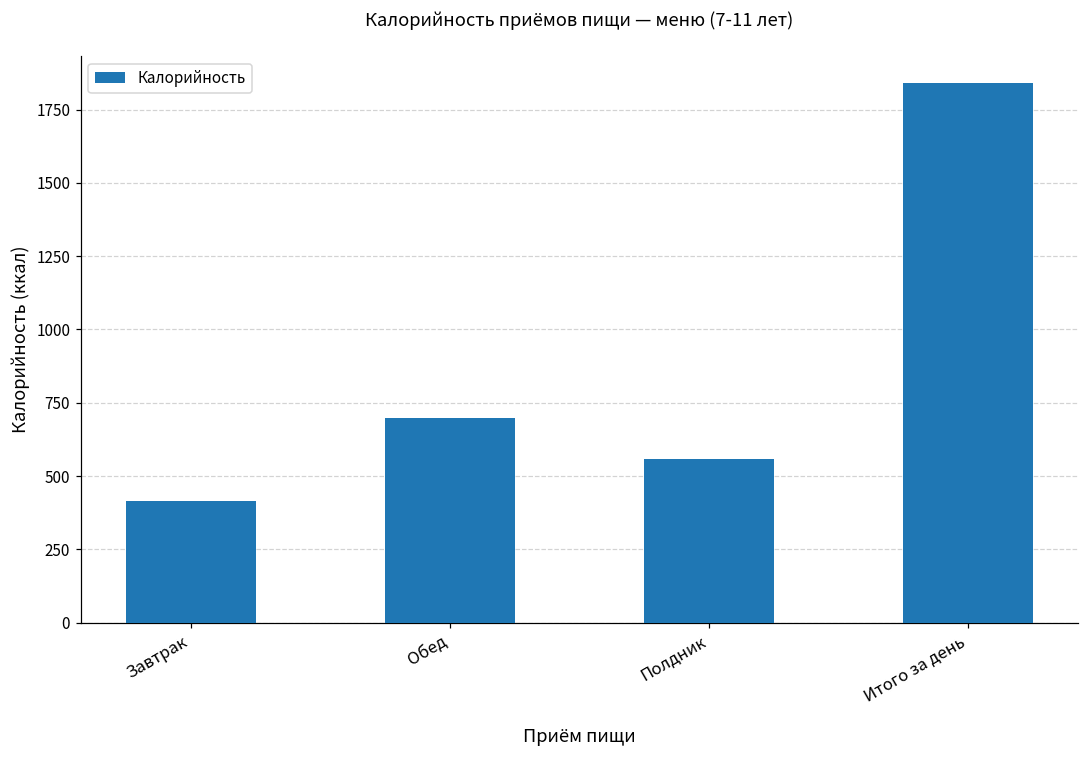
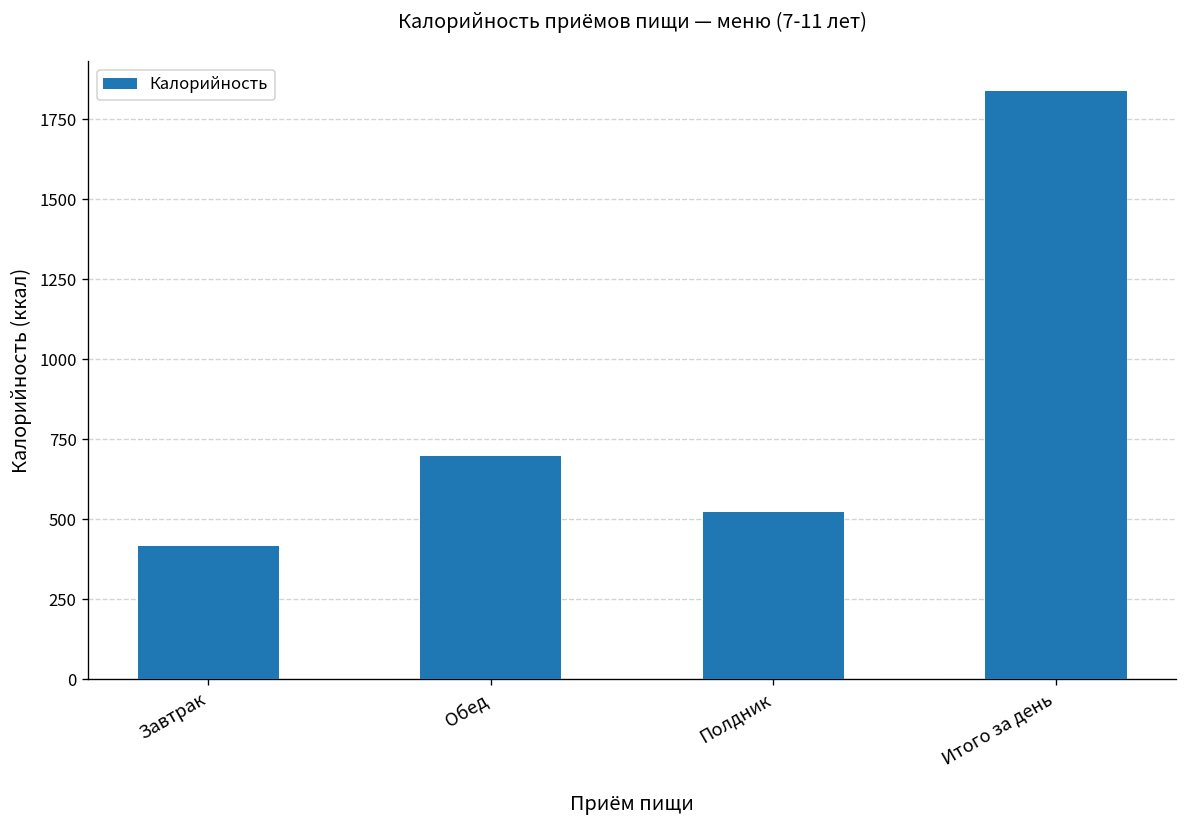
Полдник: 560 -> 520
